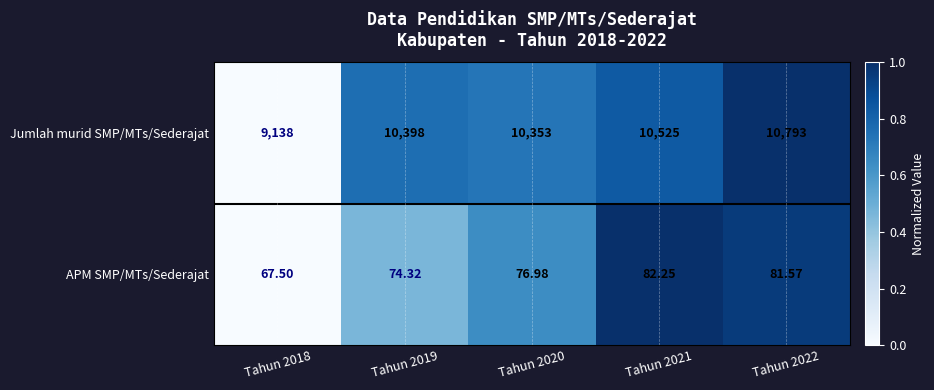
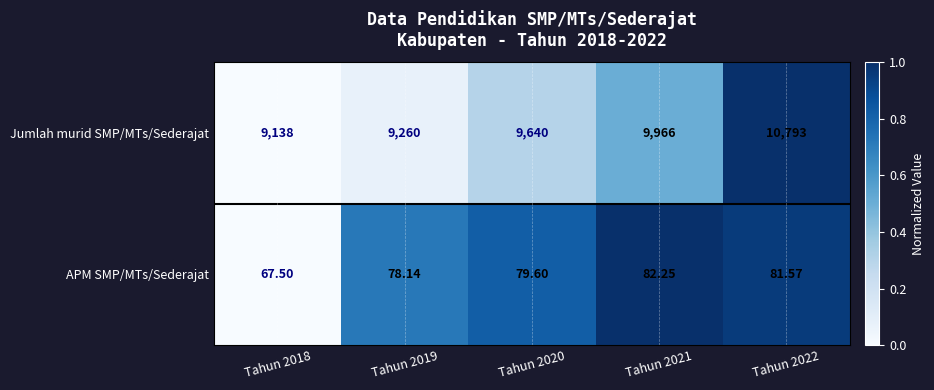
Jumlah murid SMP/MTs/Sederajat, Tahun 2019: 10,398 -> 9,260
Jumlah murid SMP/MTs/Sederajat, Tahun 2020: 10,353 -> 9,640
Jumlah murid SMP/MTs/Sederajat, Tahun 2021: 10,525 -> 9,966
APM SMP/MTs/Sederajat, Tahun 2019: 74.32 -> 78.14
APM SMP/MTs/Sederajat, Tahun 2020: 76.98 -> 79.60
